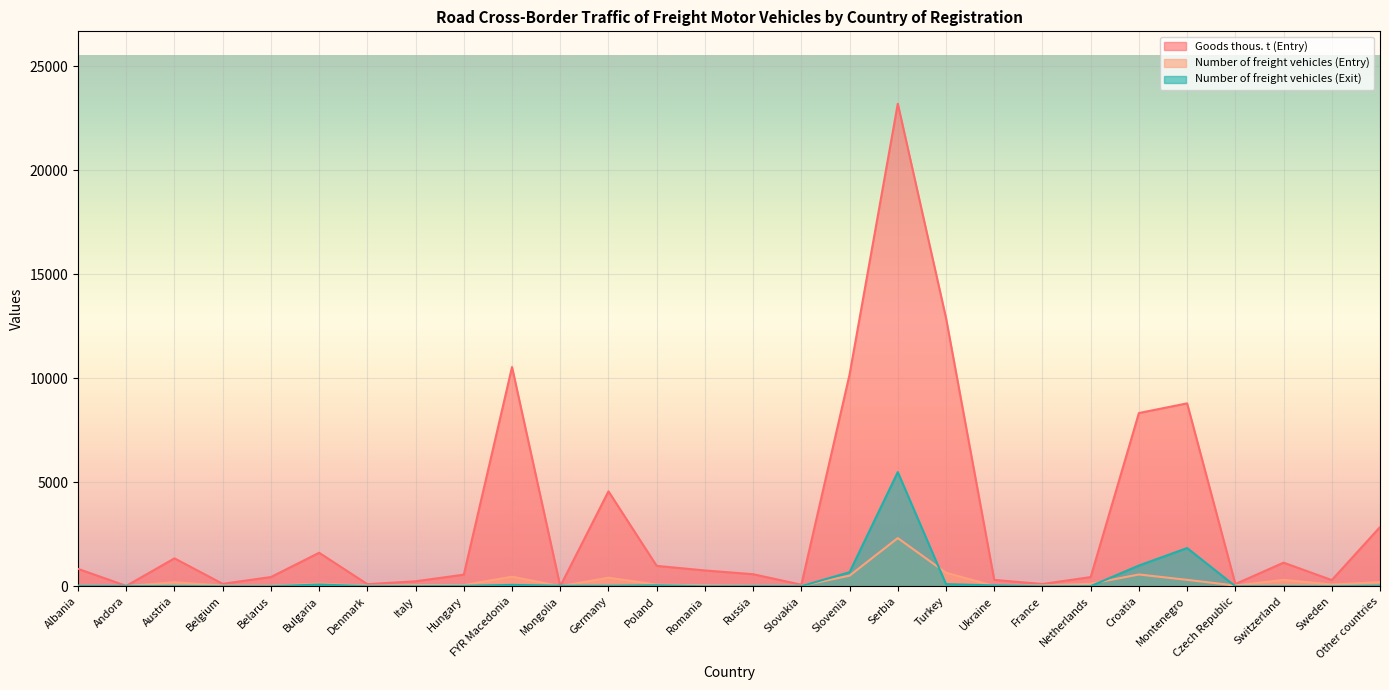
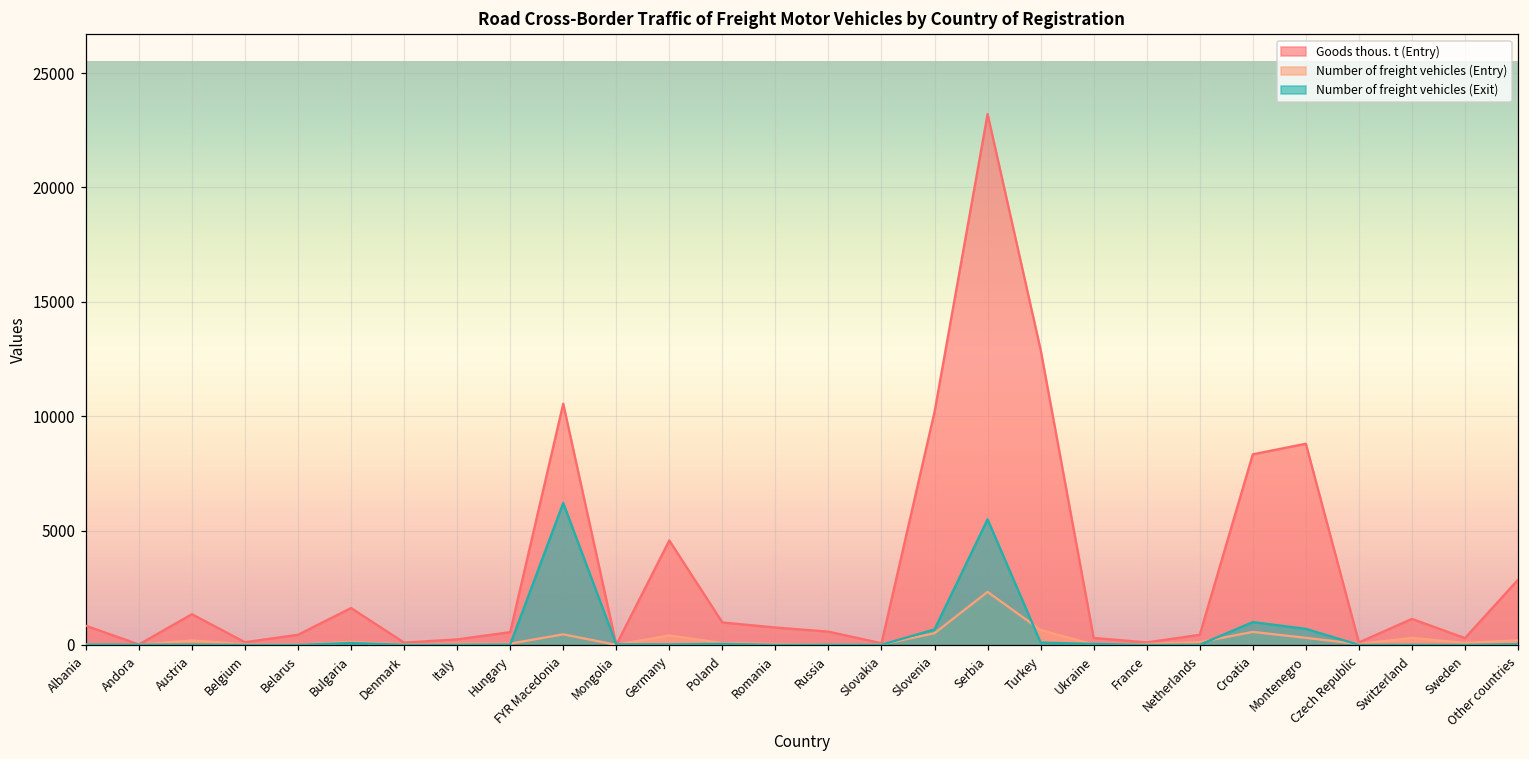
Number of freight vehicles (Exit), FYR Macedonia: 100 -> 6200
Number of freight vehicles (Exit), Montenegro: 1800 -> 700
